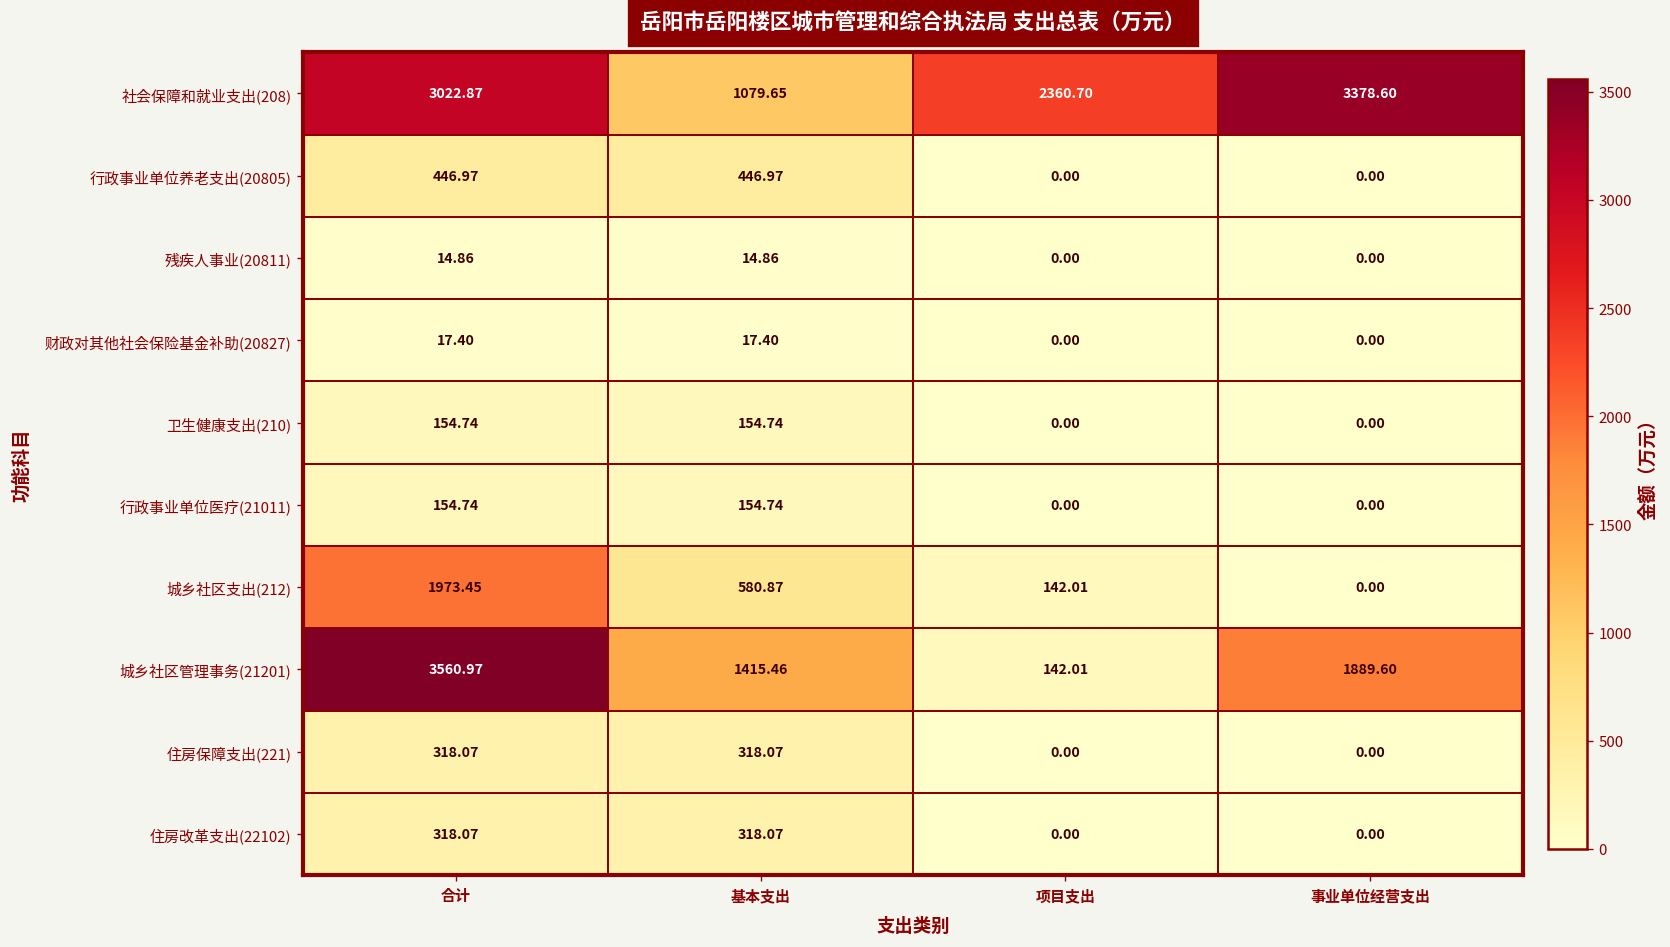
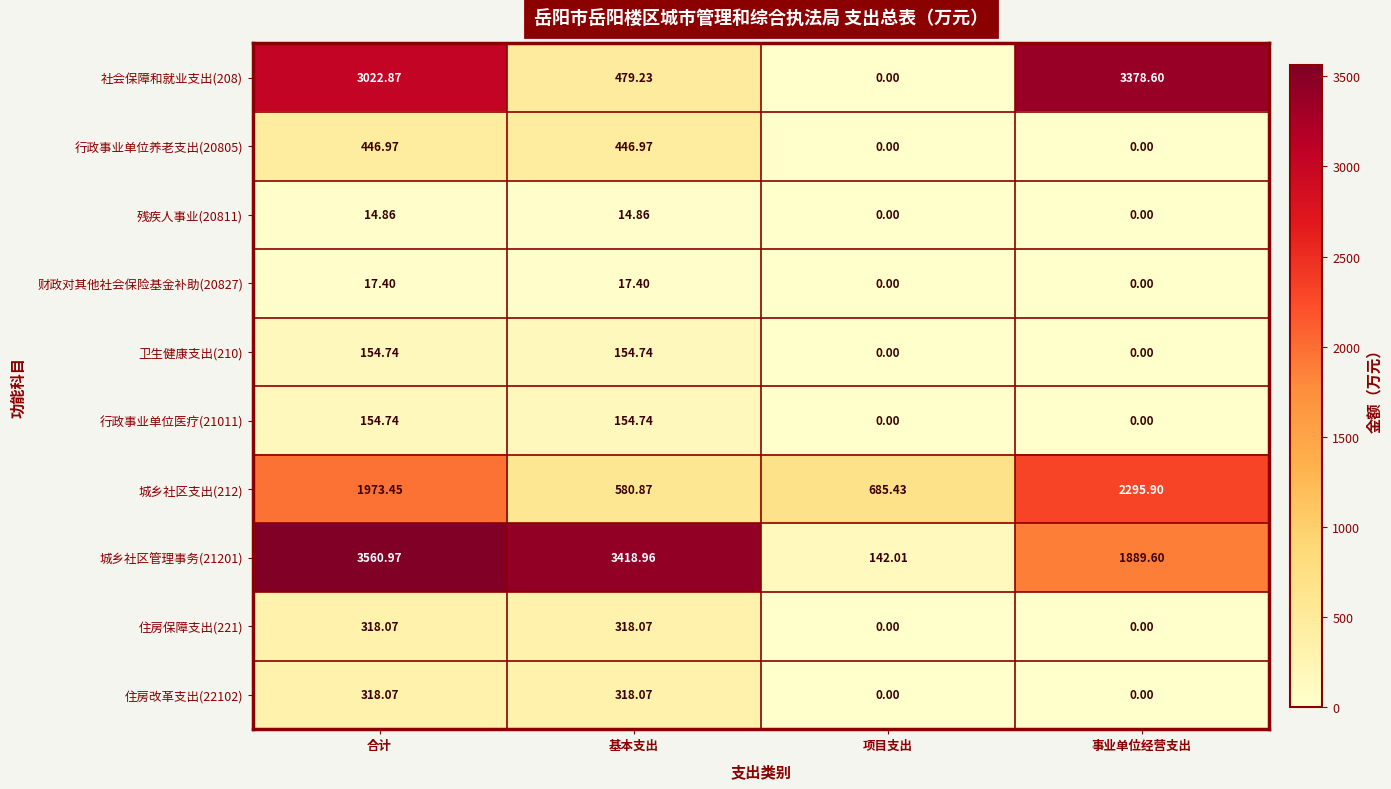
社会保障和就业支出(208), 基本支出: 1079.65 -> 479.23
社会保障和就业支出(208), 项目支出: 2360.70 -> 0.00
城乡社区支出(212), 项目支出: 142.01 -> 685.43
城乡社区支出(212), 事业单位经营支出: 0.00 -> 2295.90
城乡社区管理事务(21201), 基本支出: 1415.46 -> 3418.96
